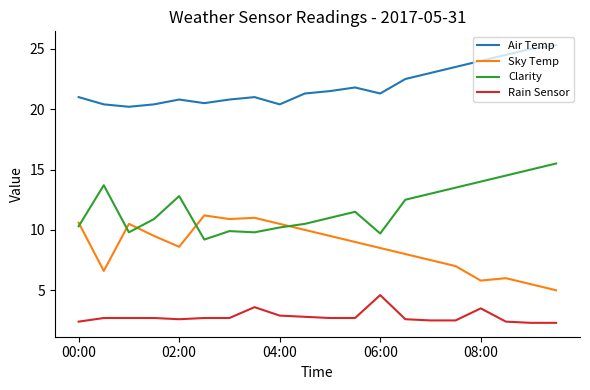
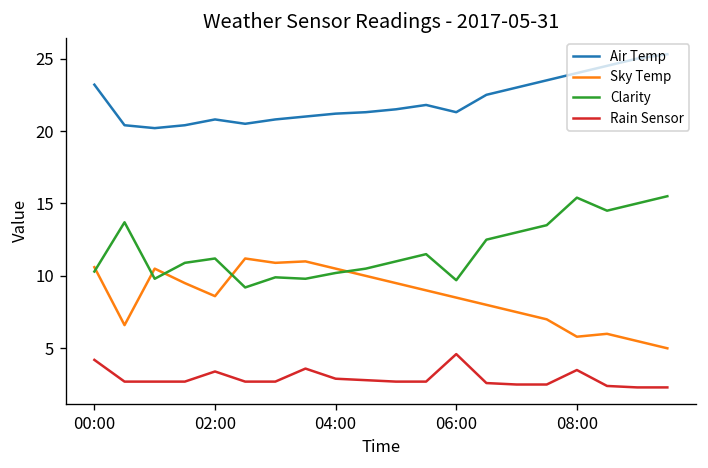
Air Temp, 00:00: 21.0 -> 23.2
Rain Sensor, 00:00: 2.4 -> 4.2
Clarity, 02:00: 12.8 -> 11.2
Rain Sensor, 02:00: 2.6 -> 3.4
Air Temp, 04:00: 20.4 -> 21.2
Clarity, 08:00: 14.0 -> 15.4
